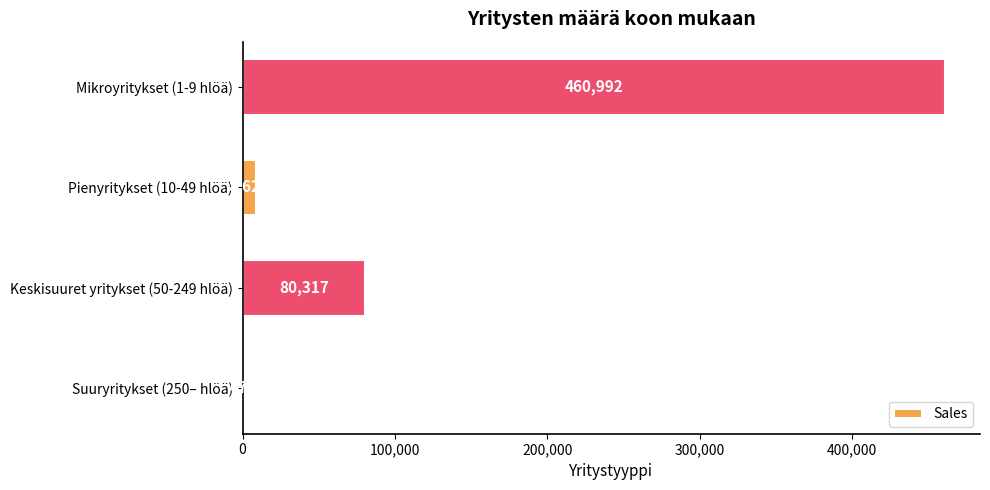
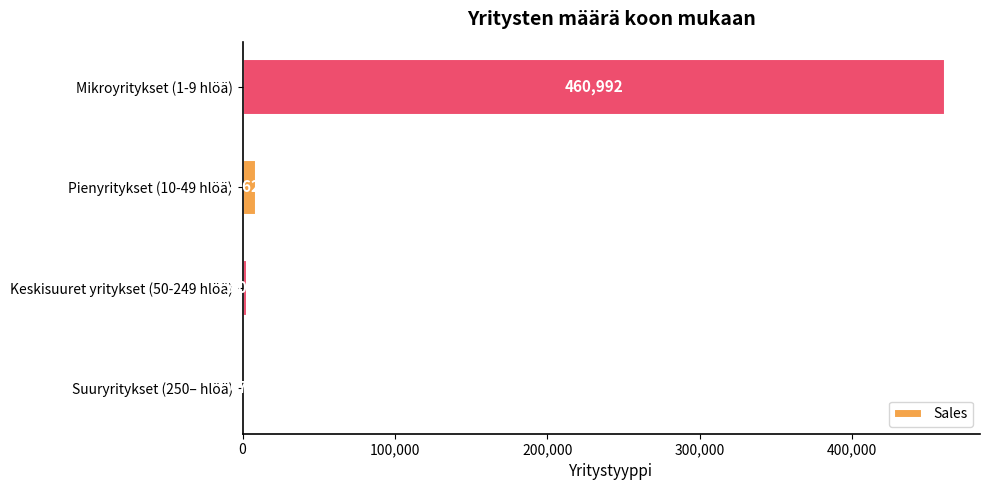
Keskisuuret yritykset (50-249 hlöä): 80,000 -> 3,000
